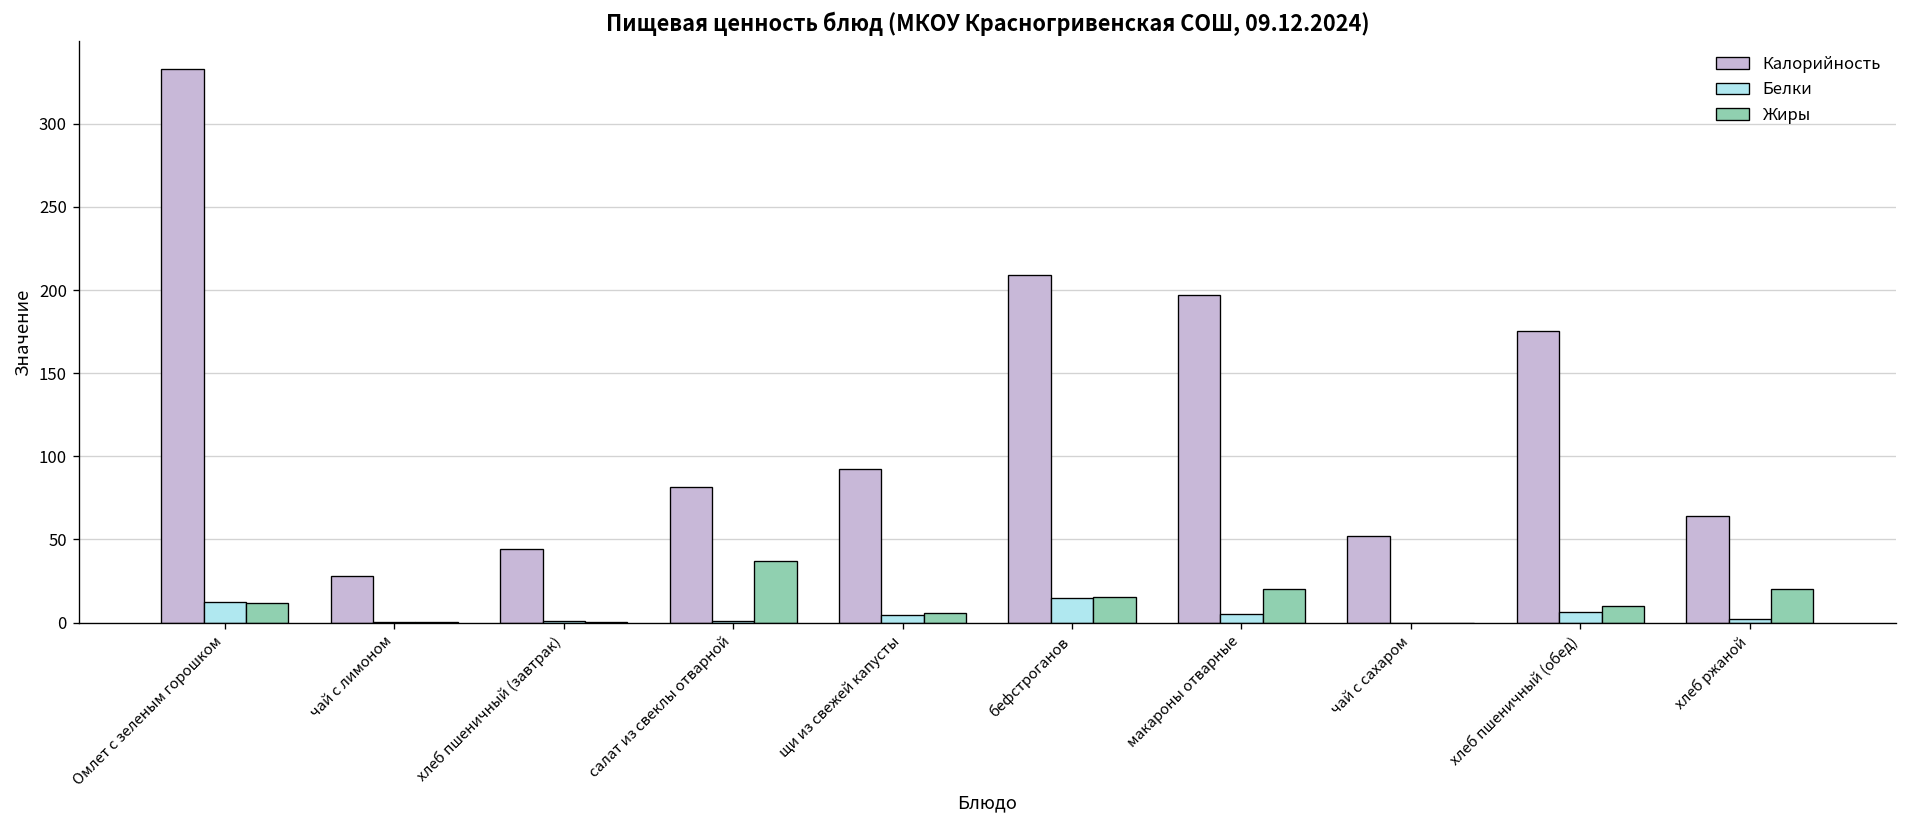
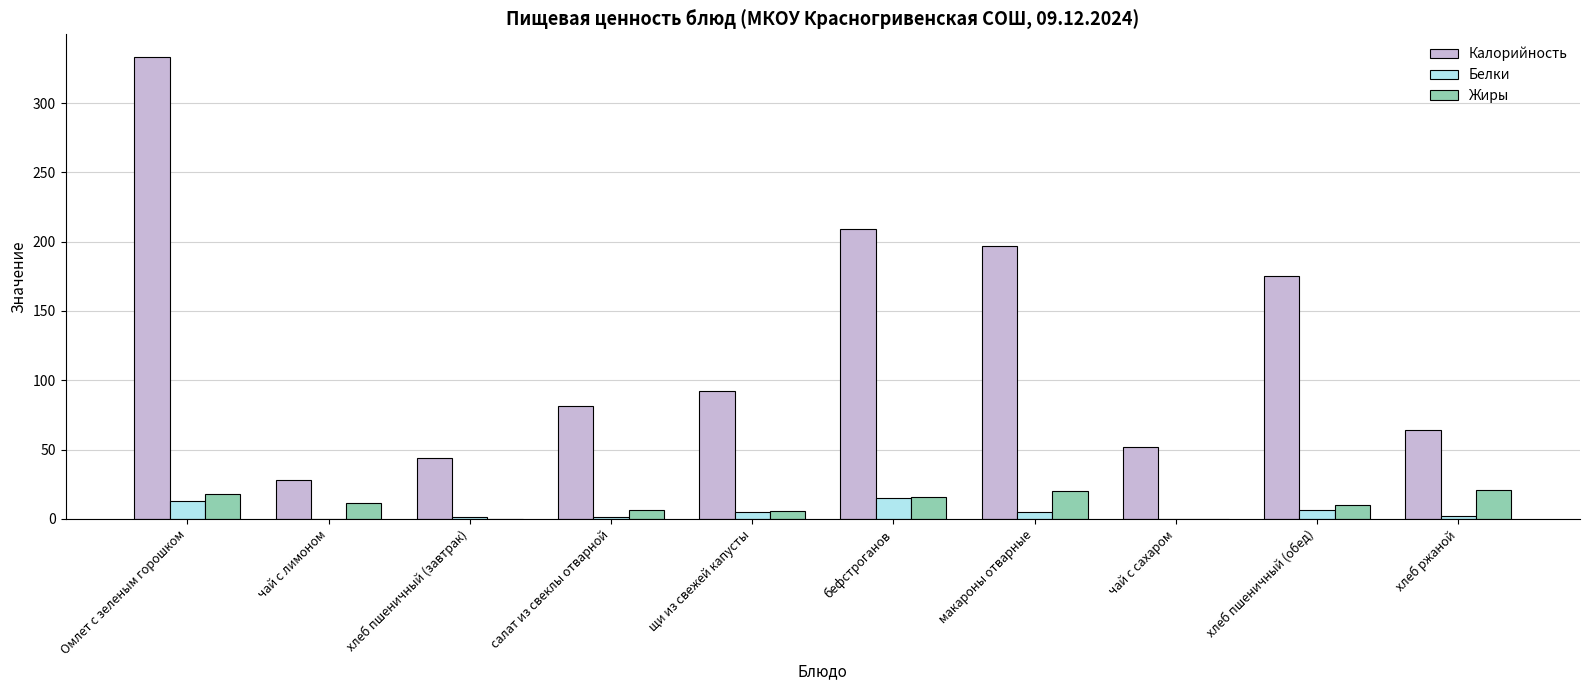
Жиры, Омлет с зеленым горошком: 12 -> 18
Жиры, чай с лимоном: 0 -> 11
Жиры, салат из свеклы отварной: 37 -> 6
